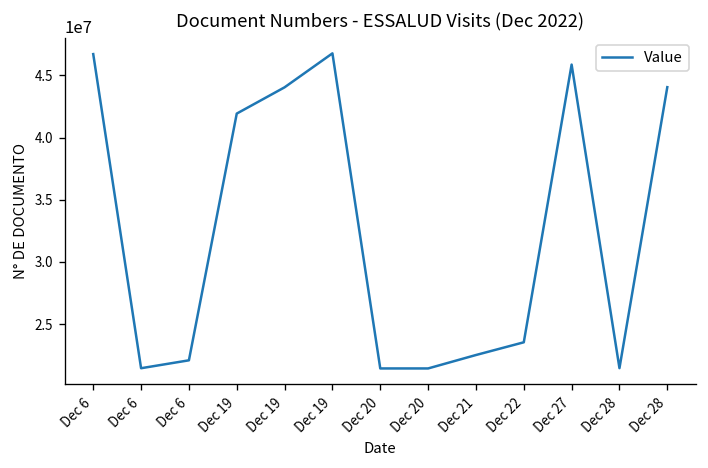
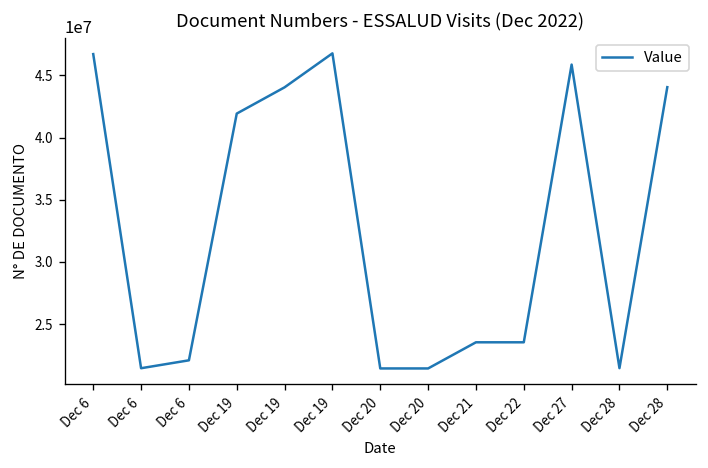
Dec 21: 22500000 -> 23500000
